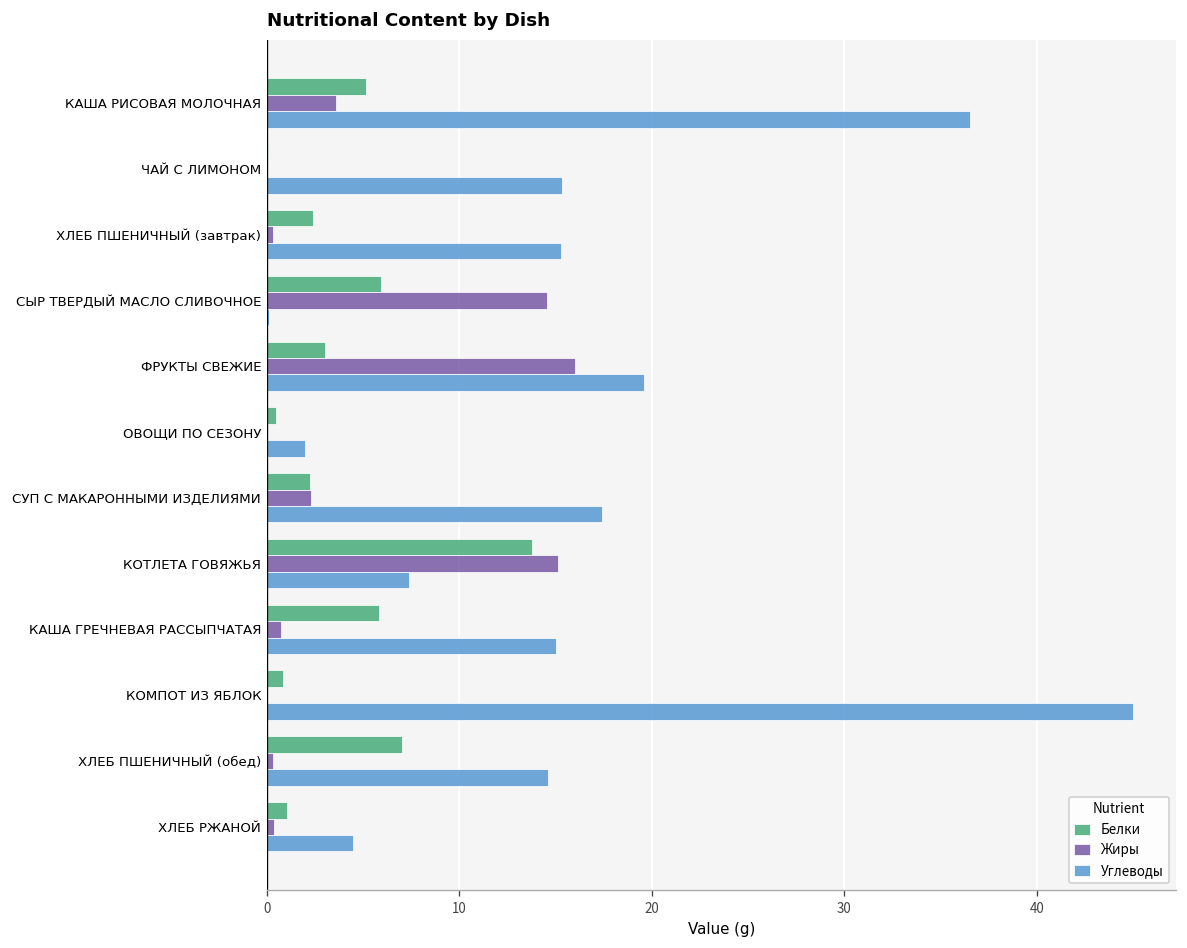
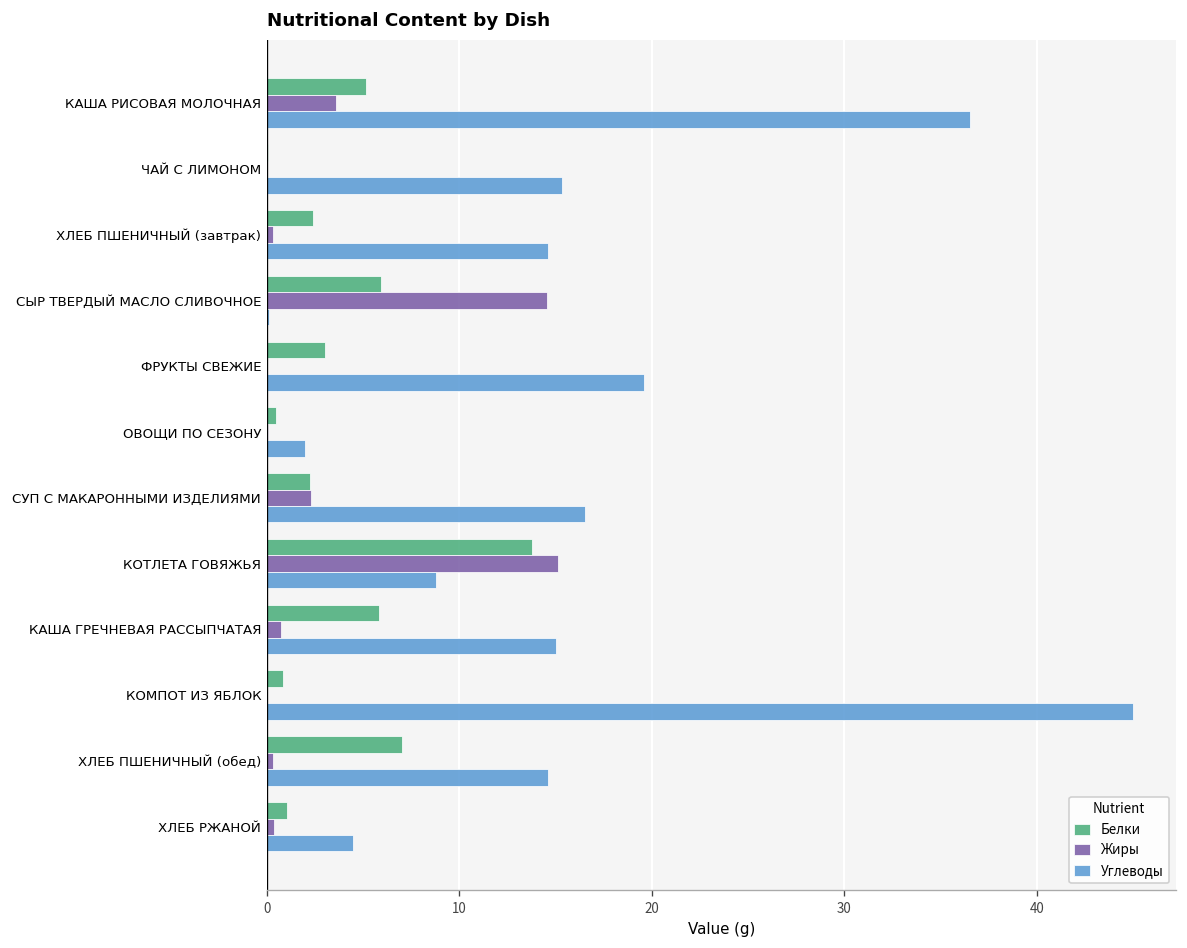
Углеводы, ХЛЕБ ПШЕНИЧНЫЙ (завтрак): 15.3 -> 14.6
Жиры, ФРУКТЫ СВЕЖИЕ: 16 -> 0
Углеводы, СУП С МАКАРОННЫМИ ИЗДЕЛИЯМИ: 17.4 -> 16.5
Углеводы, КОТЛЕТА ГОВЯЖЬЯ: 7.4 -> 8.8
